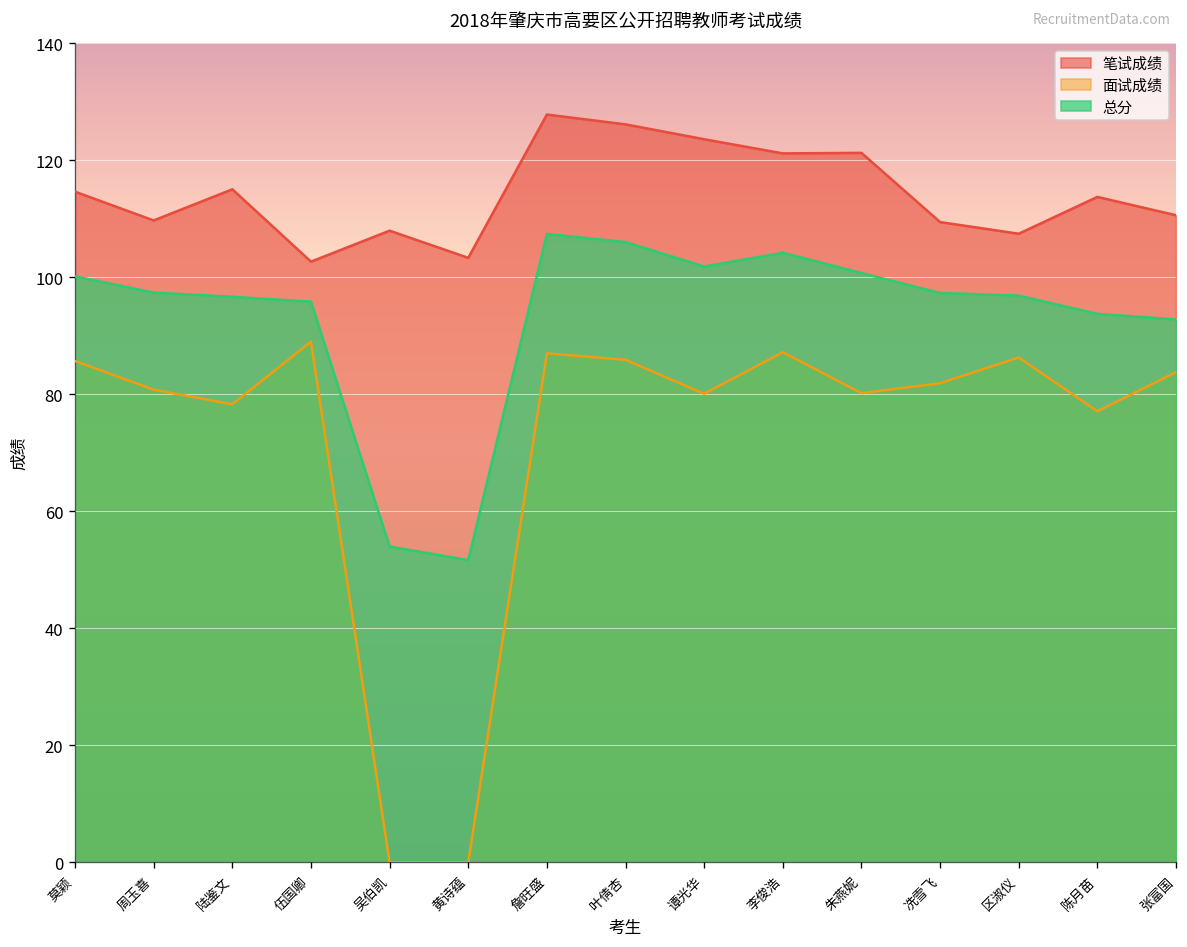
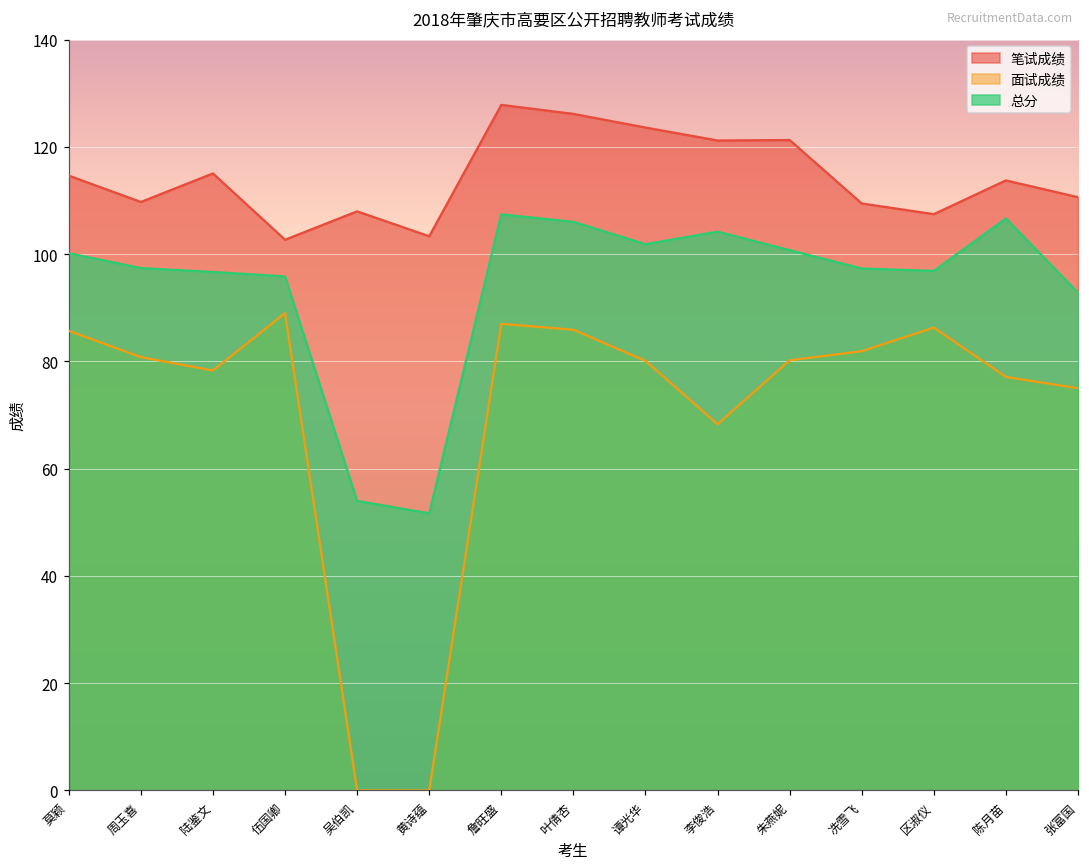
面试成绩, 李俊浩: 87 -> 68
总分, 陈月苗: 94 -> 107
面试成绩, 张富国: 84 -> 75
